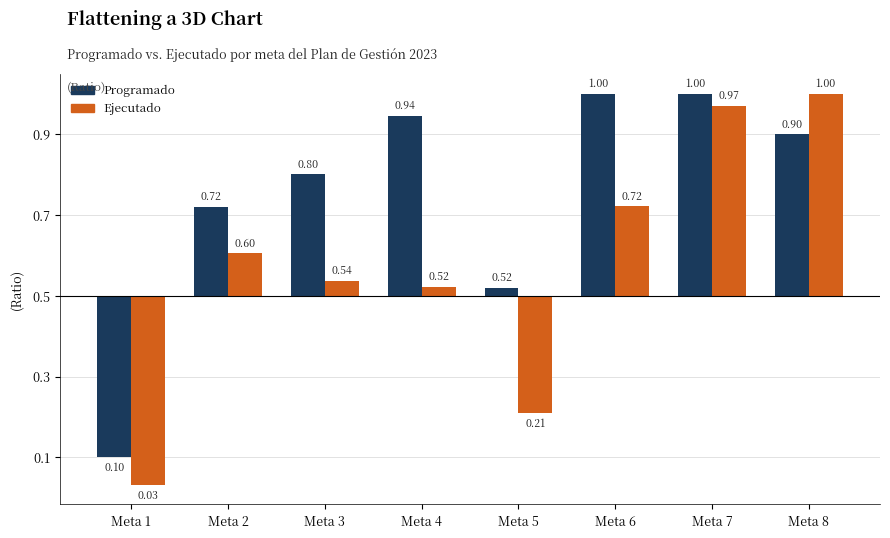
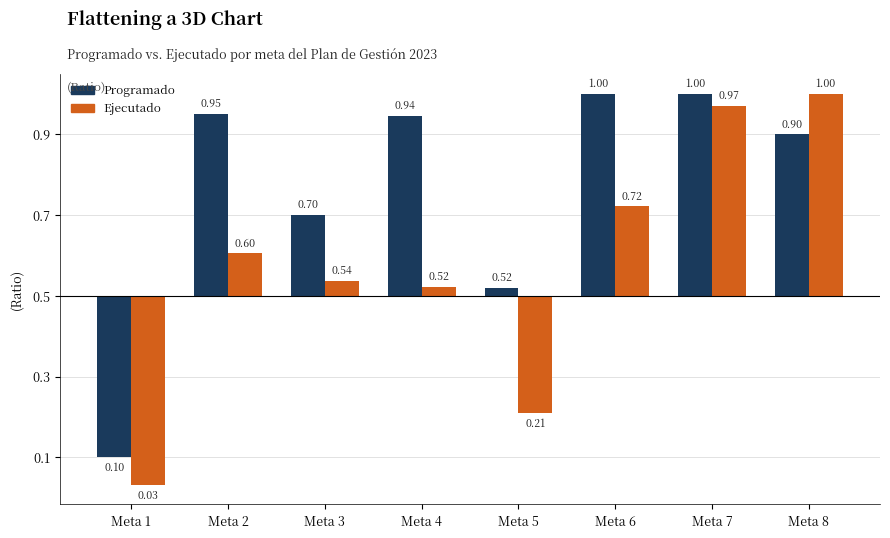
Programado, Meta 2: 0.72 -> 0.95
Programado, Meta 3: 0.80 -> 0.70
